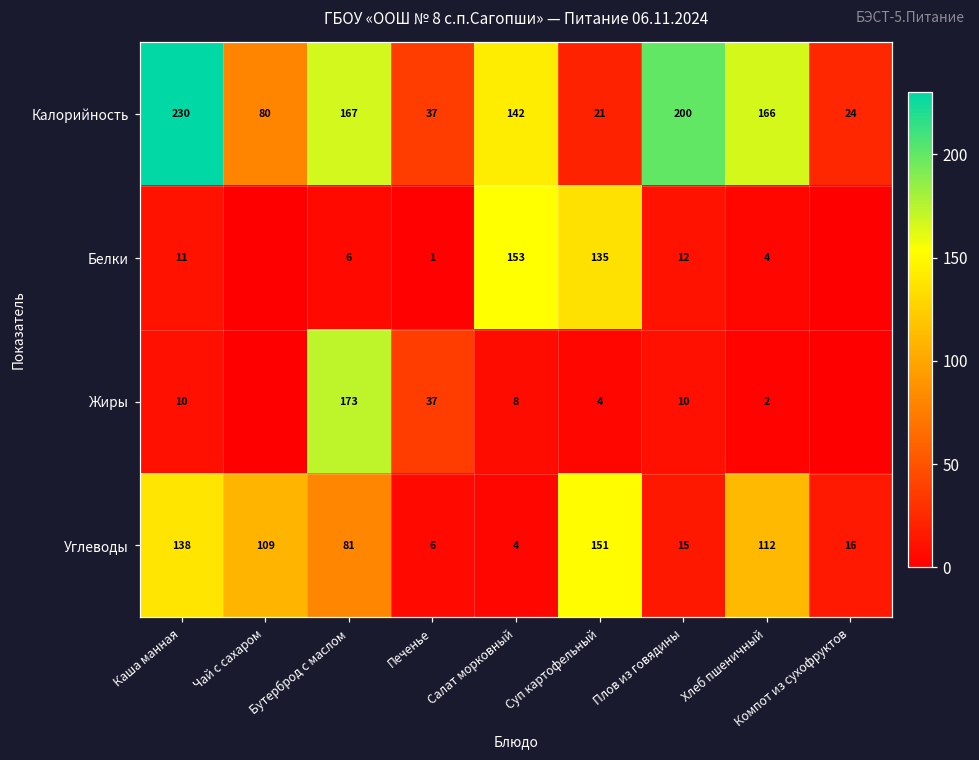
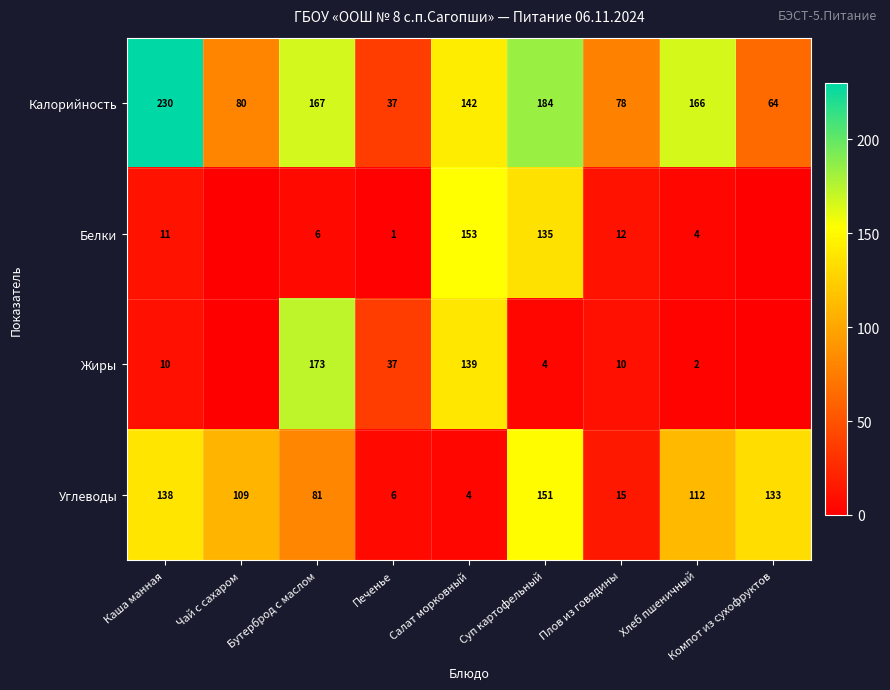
Калорийность, Суп картофельный: 21 -> 184
Калорийность, Плов из говядины: 200 -> 78
Калорийность, Компот из сухофруктов: 24 -> 64
Жиры, Салат морковный: 8 -> 139
Углеводы, Компот из сухофруктов: 16 -> 133
